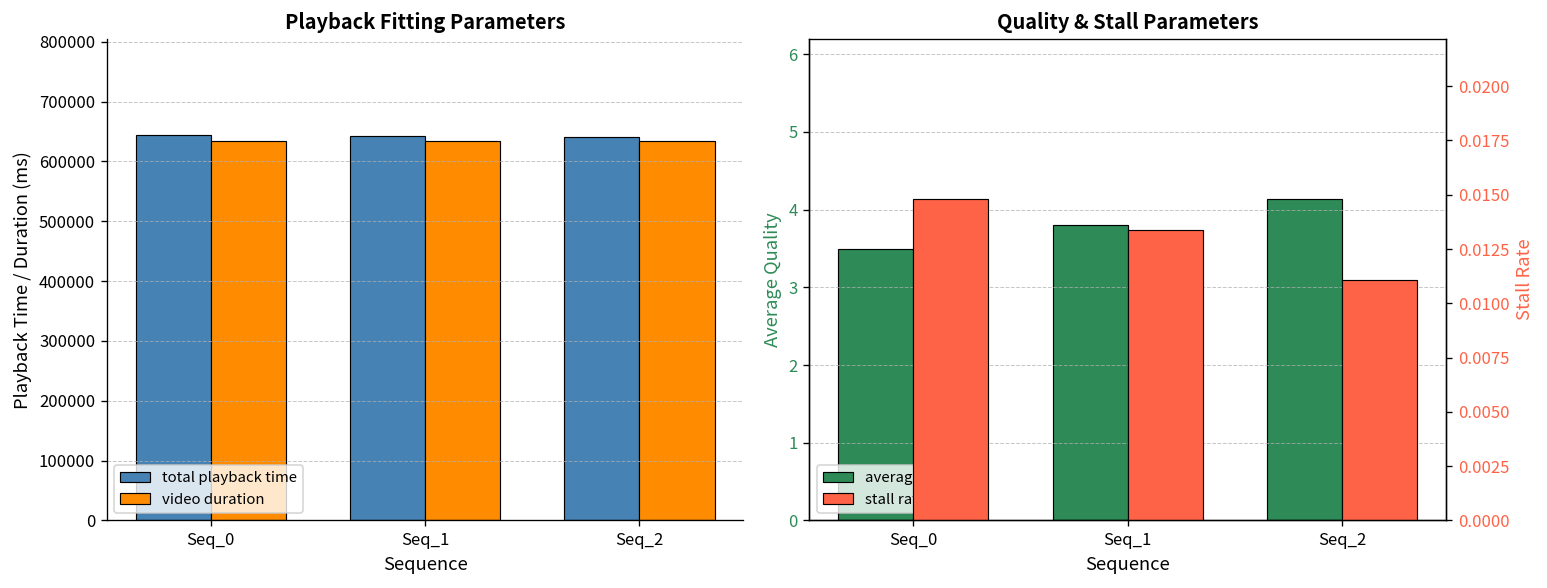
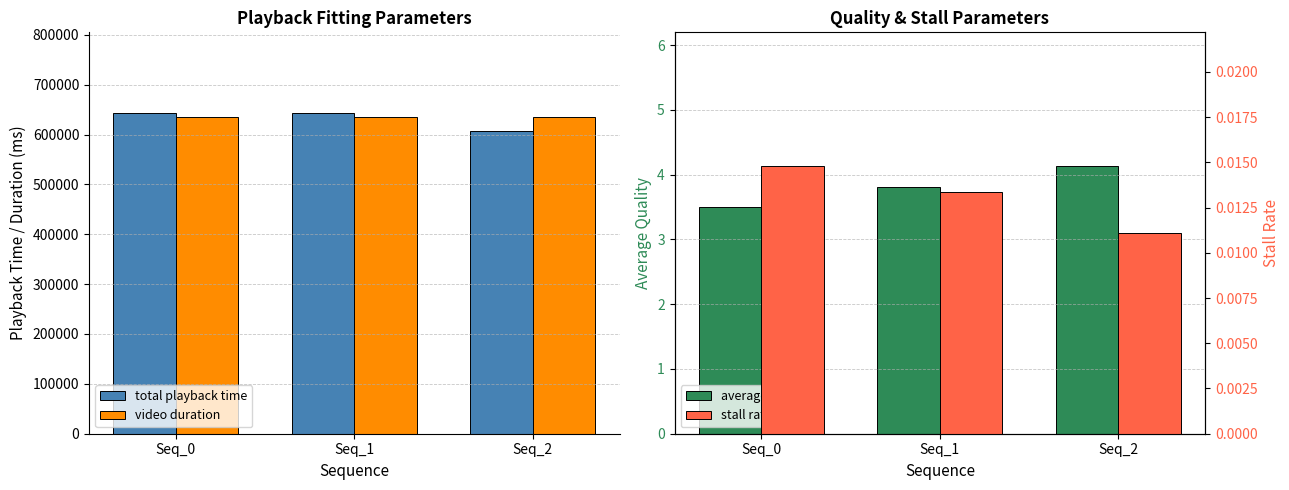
Playback Fitting Parameters, total playback time, Seq_2: 640000 -> 610000
